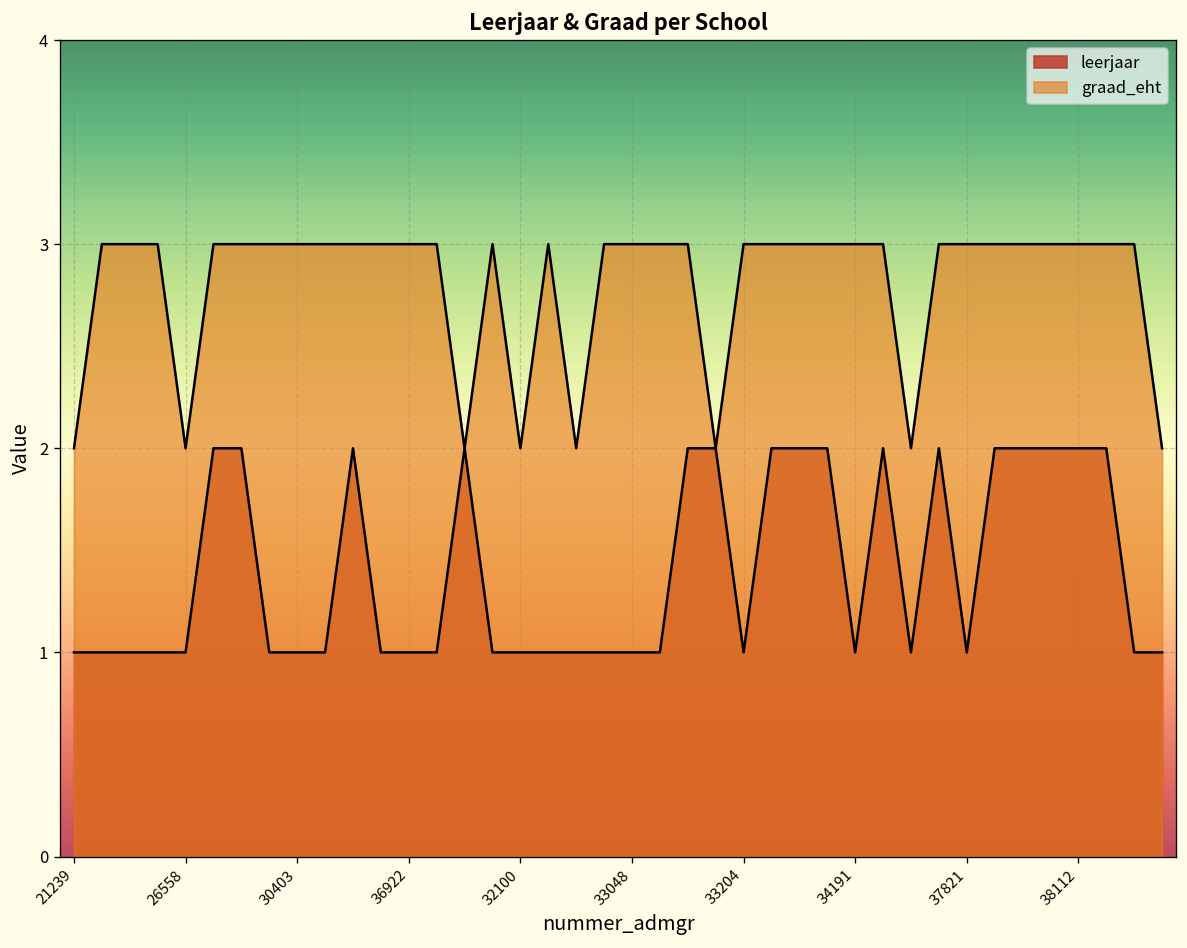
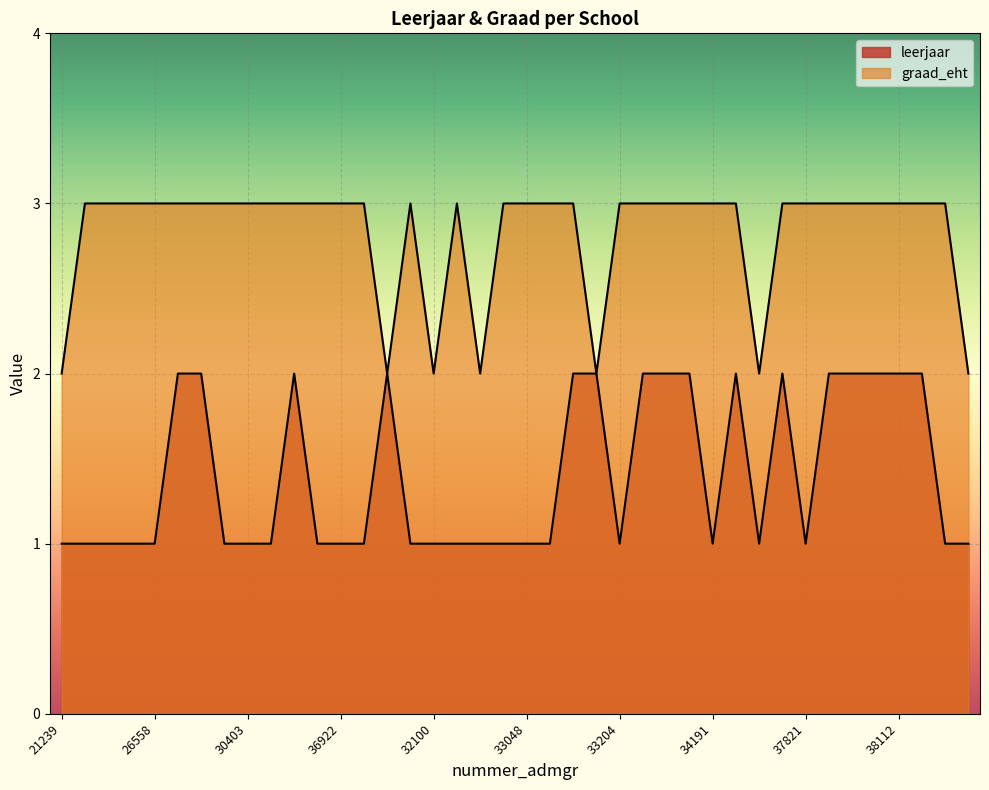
graad_eht, 26558: 2 -> 3
